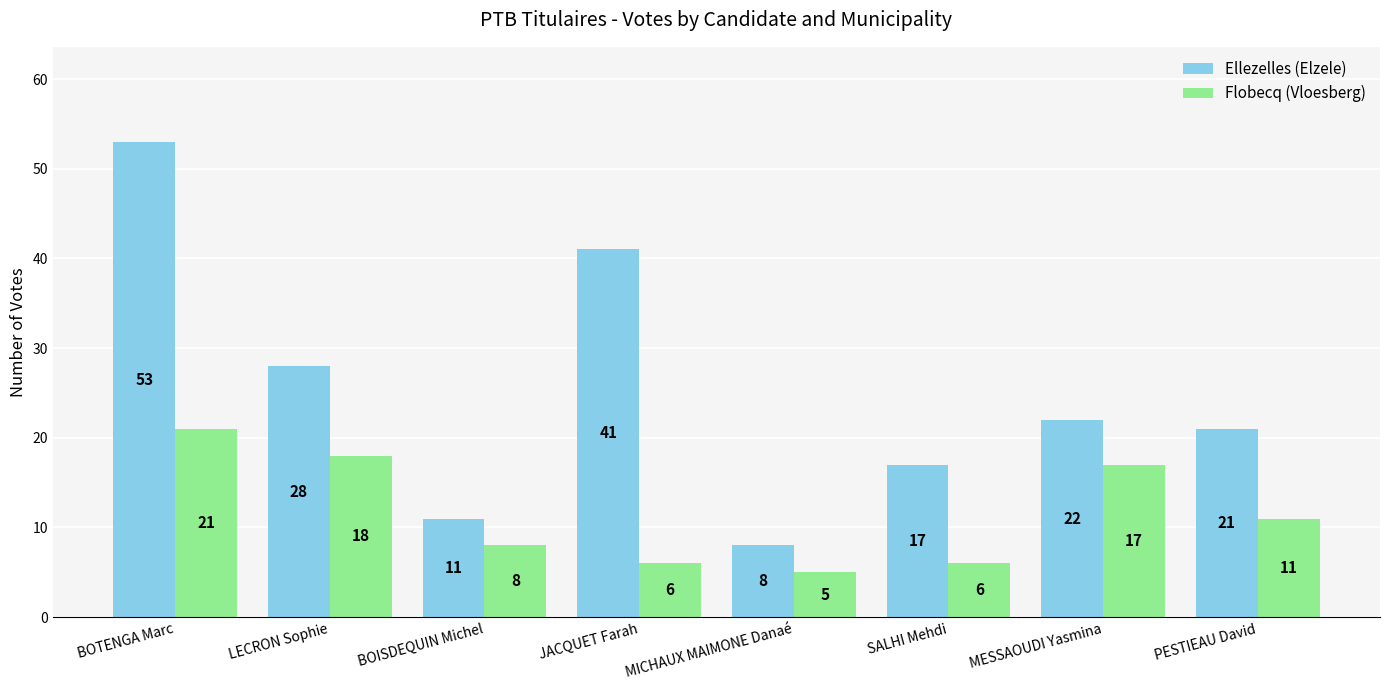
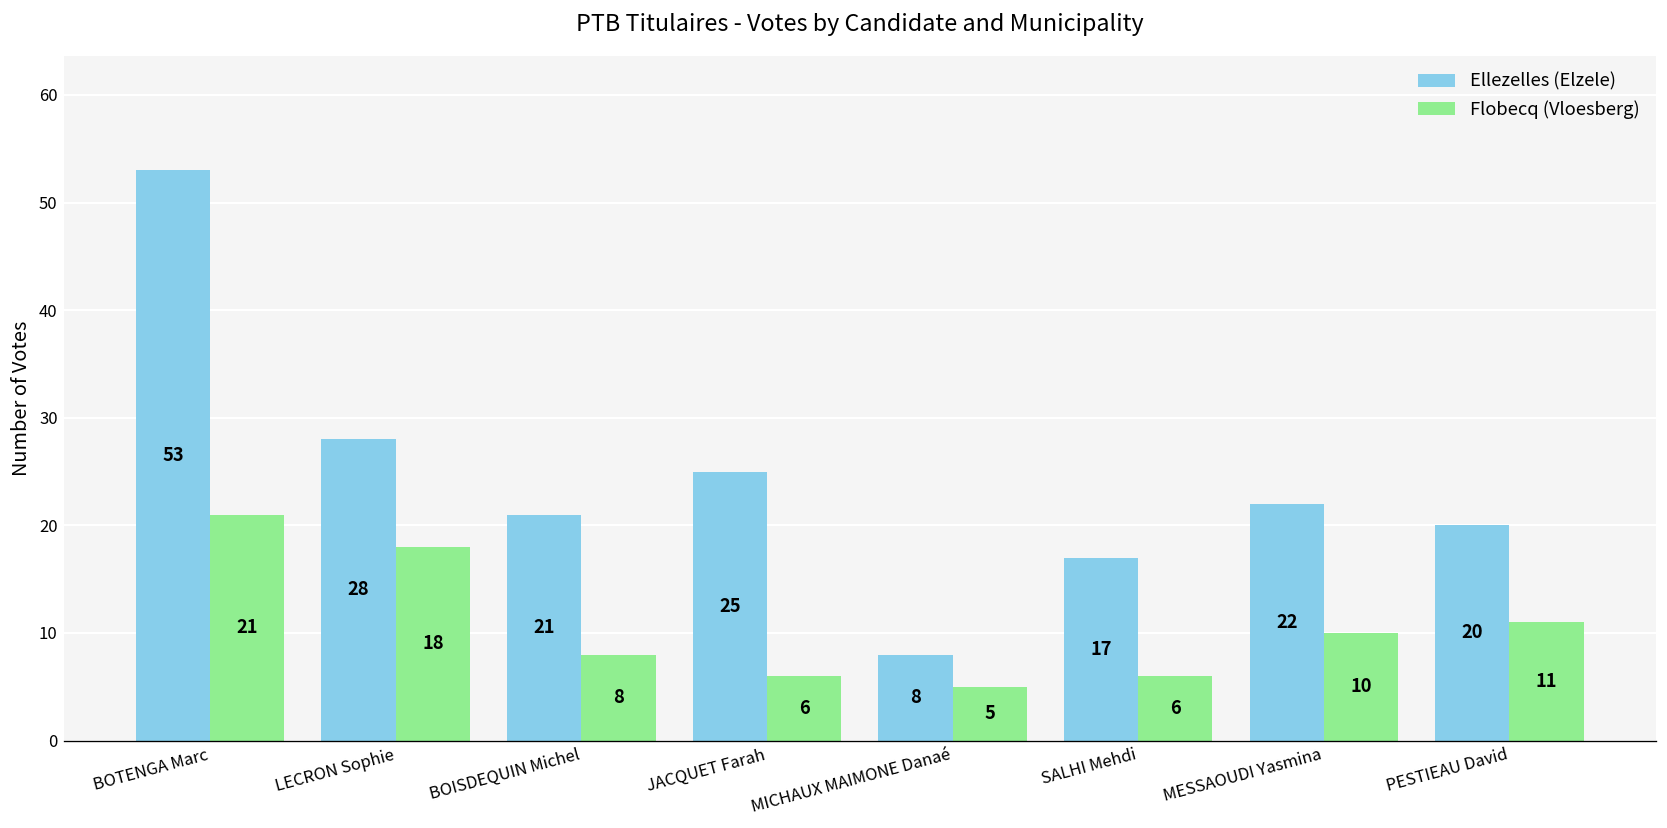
Ellezelles (Elzele), BOISDEQUIN Michel: 11 -> 21
Ellezelles (Elzele), JACQUET Farah: 41 -> 25
Flobecq (Vloesberg), MESSAOUDI Yasmina: 17 -> 10
Ellezelles (Elzele), PESTIEAU David: 21 -> 20
